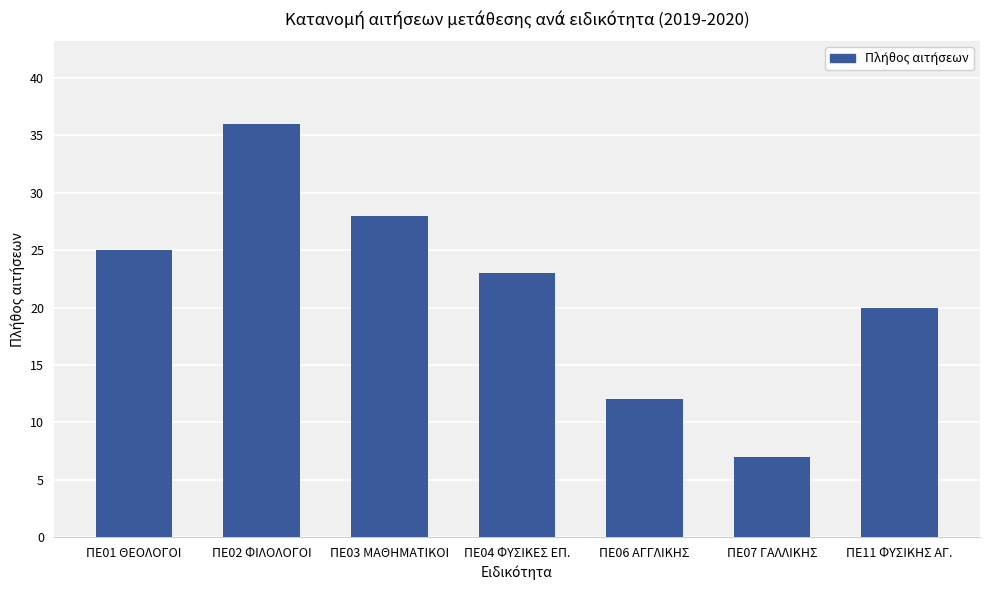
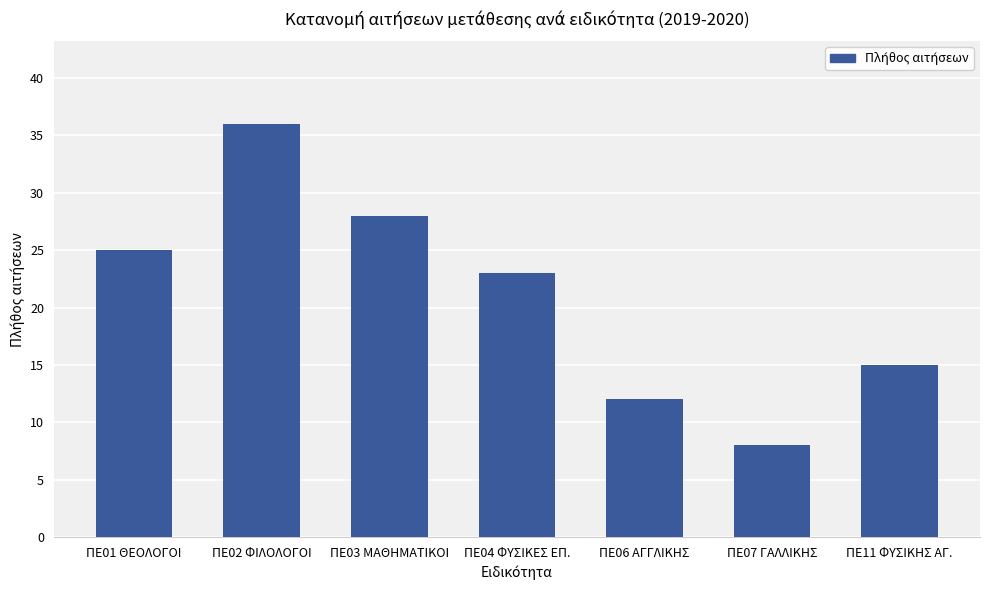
ΠΕ07 ΓΑΛΛΙΚΗΣ: 7 -> 8
ΠΕ11 ΦΥΣΙΚΗΣ ΑΓ.: 20 -> 15
